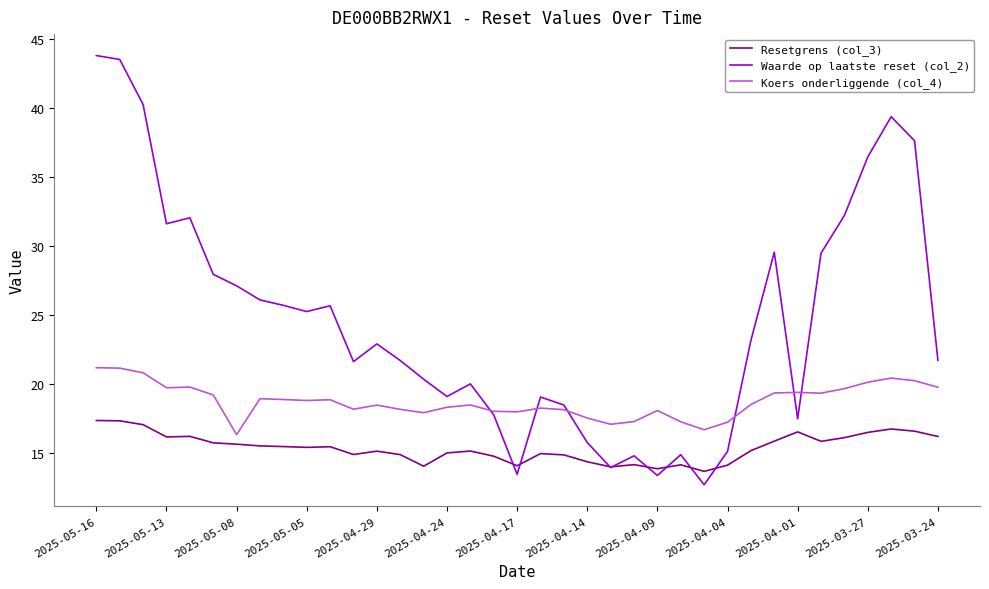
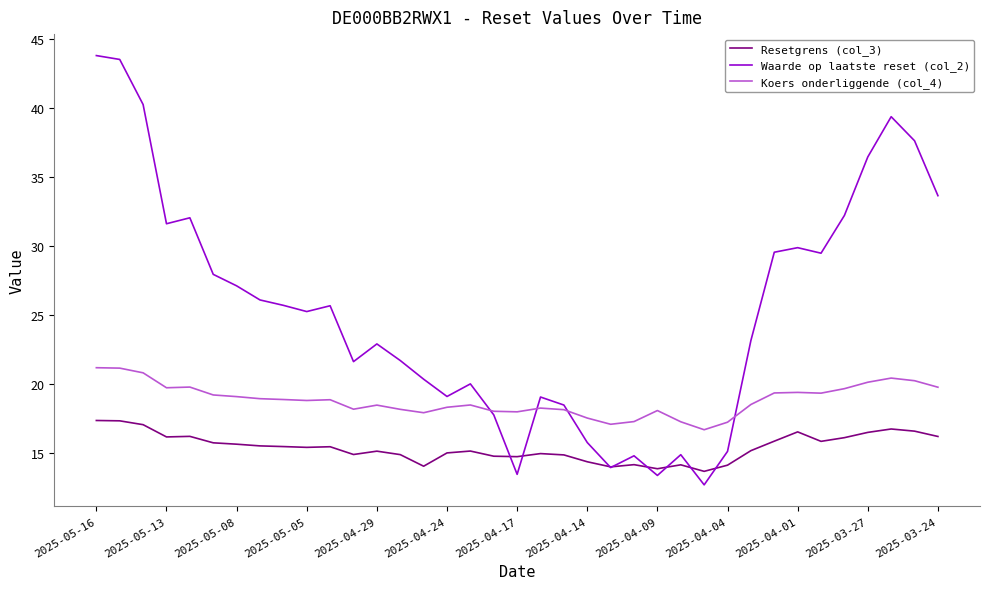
Koers onderliggende (col_4), 2025-05-08: 16.4 -> 19.1
Resetgrens (col_3), 2025-04-17: 14.1 -> 14.8
Waarde op laatste reset (col_2), 2025-04-01: 17.5 -> 29.9
Waarde op laatste reset (col_2), 2025-03-24: 21.7 -> 33.6
